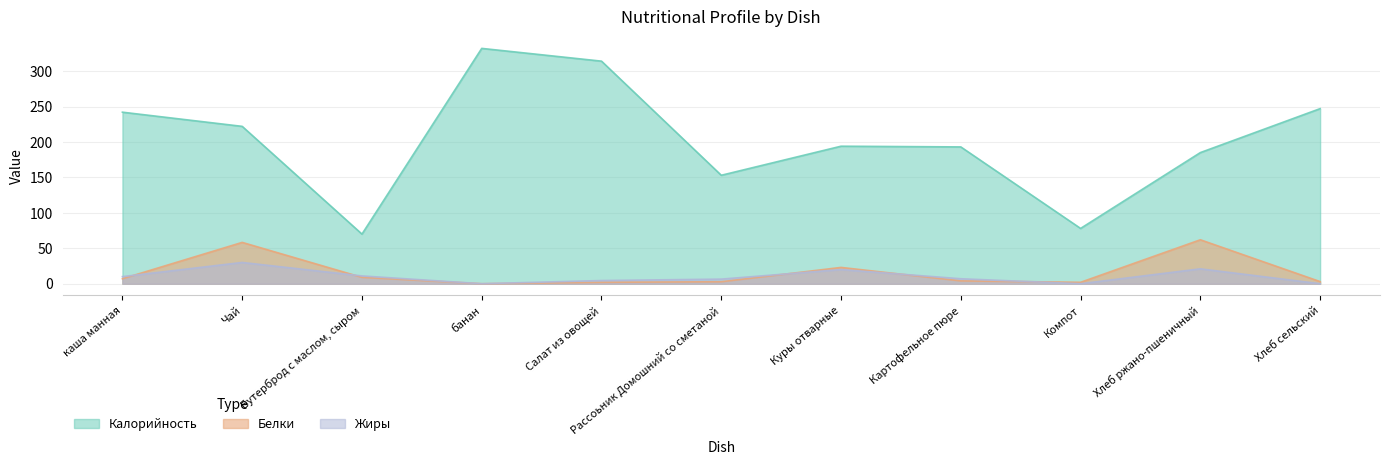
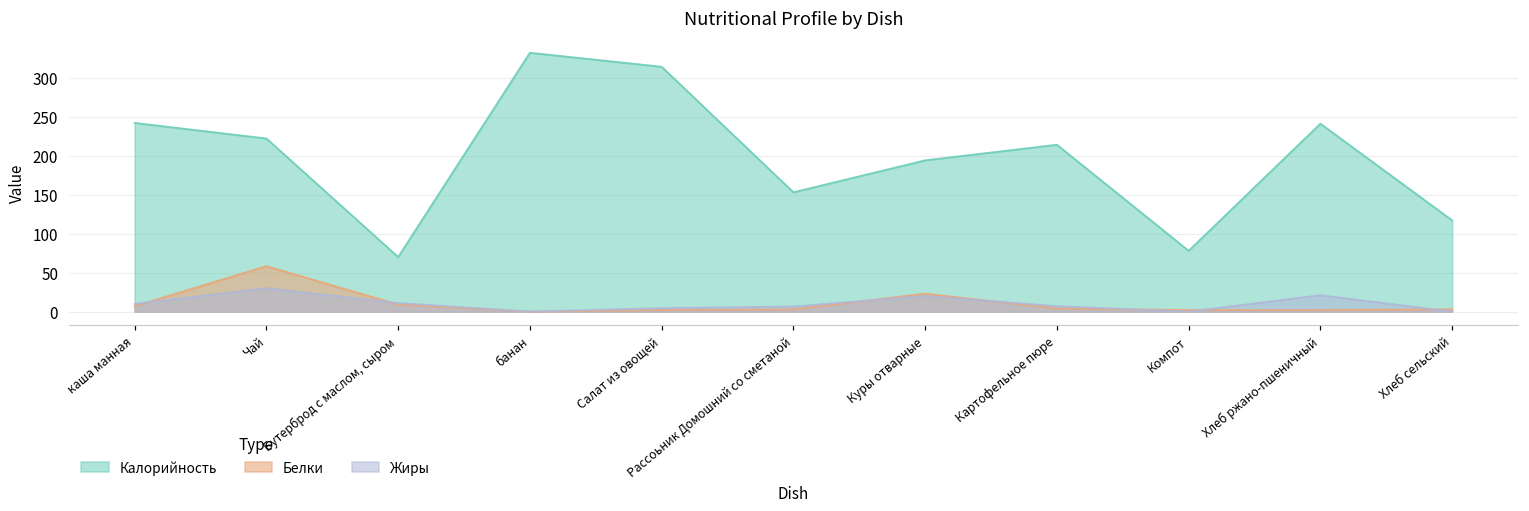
Калорийность, Картофельное пюре: 190 -> 210
Калорийность, Хлеб ржано-пшеничный: 190 -> 240
Белки, Хлеб ржано-пшеничный: 60 -> 0
Калорийность, Хлеб сельский: 250 -> 120
